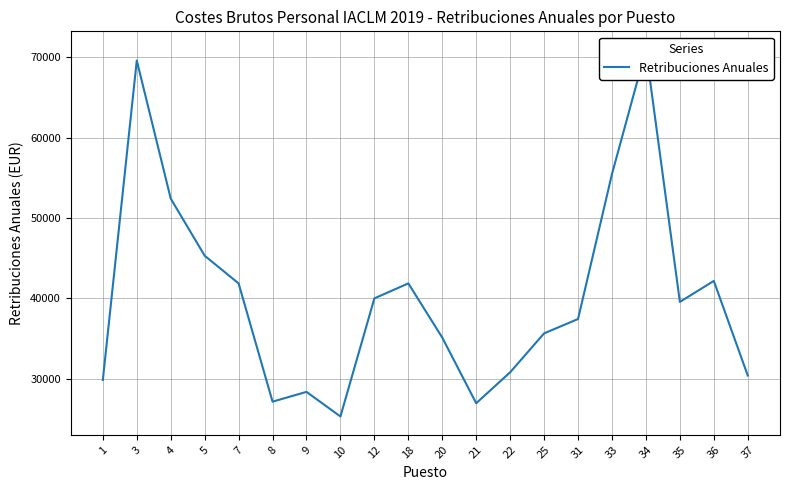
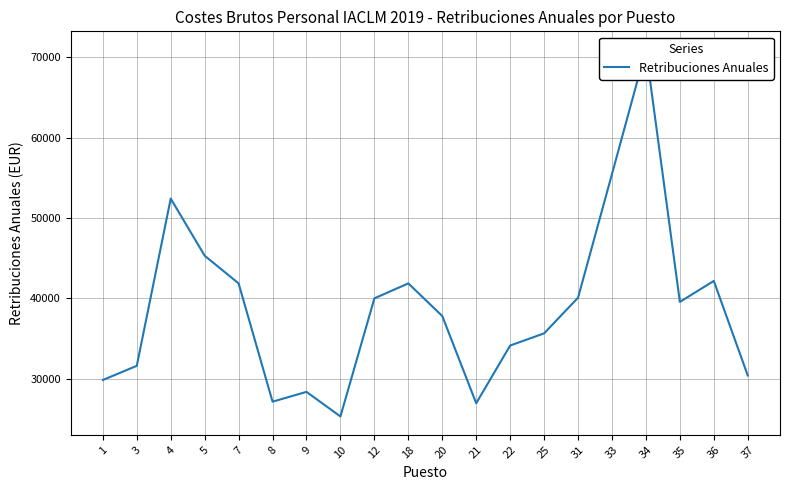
3: 70000 -> 32000
20: 35000 -> 38000
22: 31000 -> 34000
31: 37000 -> 40000
